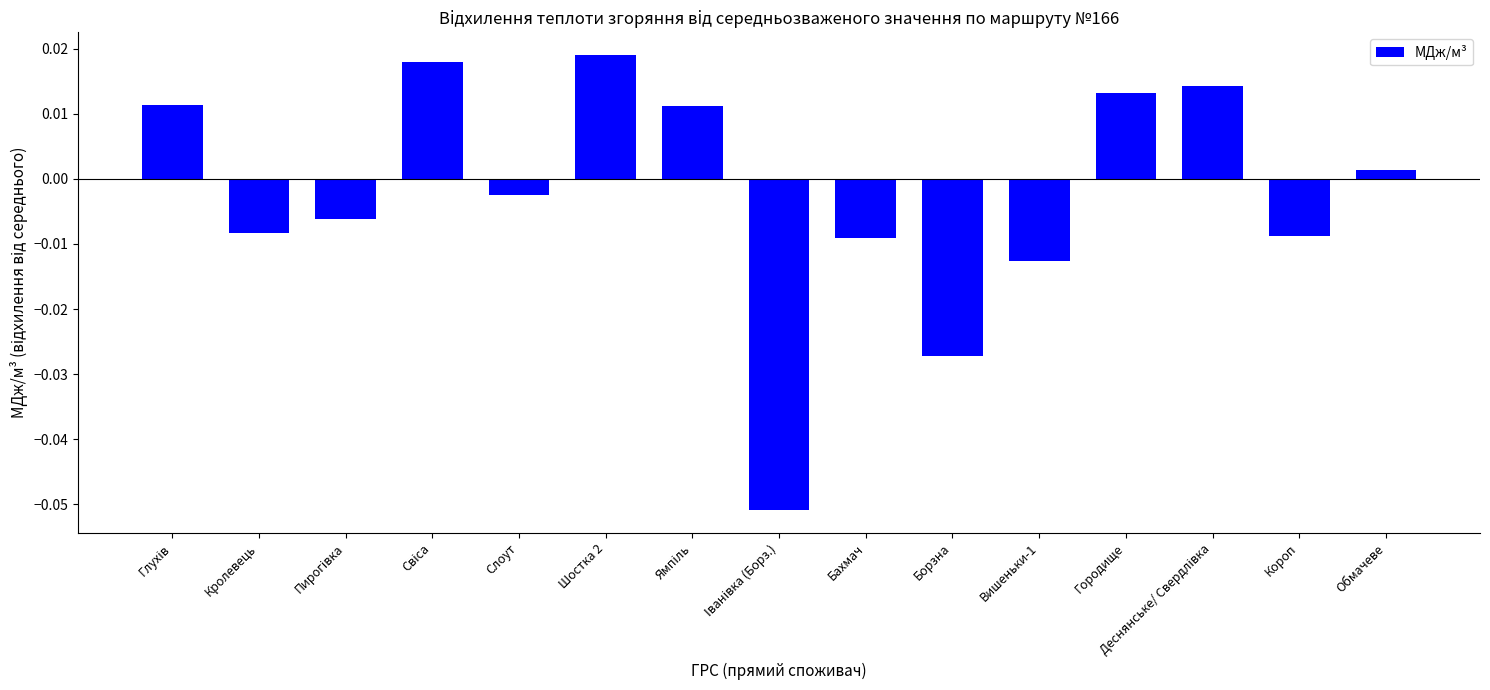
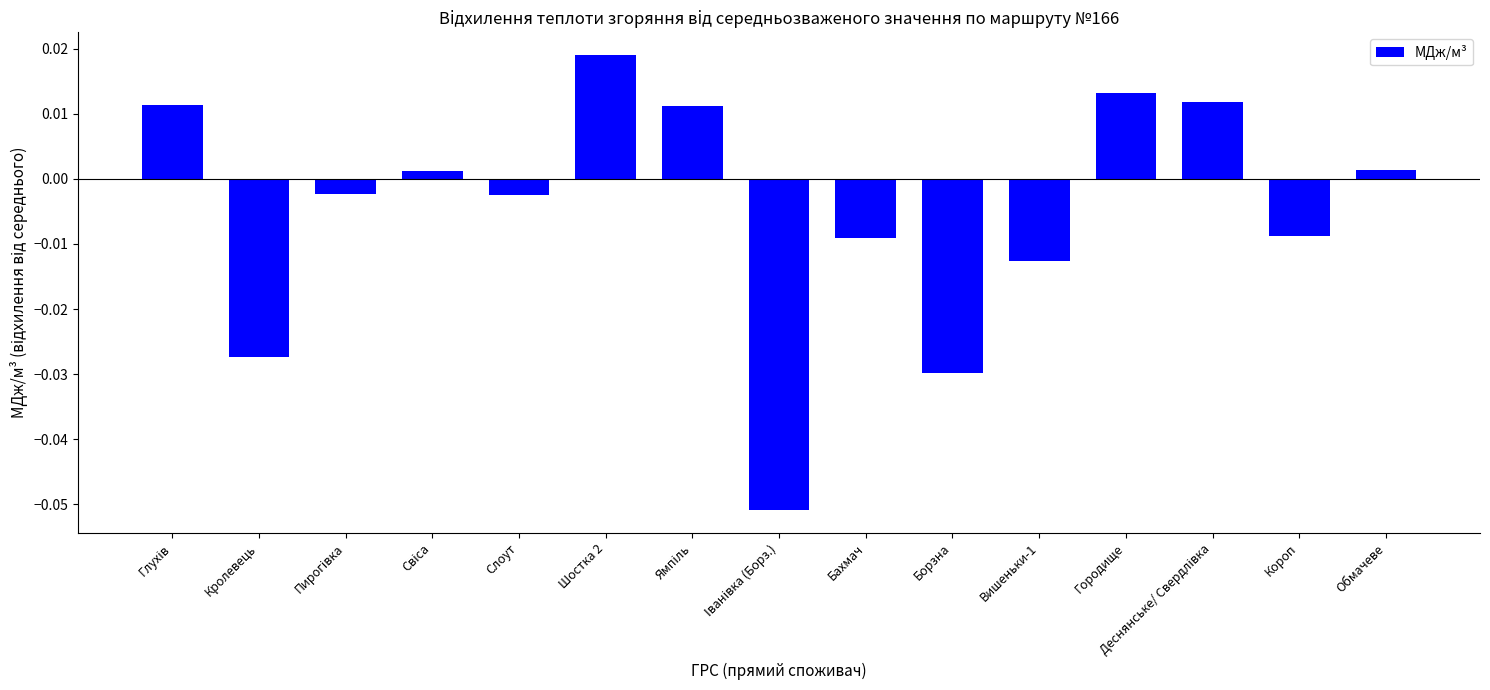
Кролевець: -0.008 -> -0.027
Пирогівка: -0.006 -> -0.002
Свіса: 0.018 -> 0.001
Борзна: -0.027 -> -0.030
Деснянське/ Свердлівка: 0.014 -> 0.012
